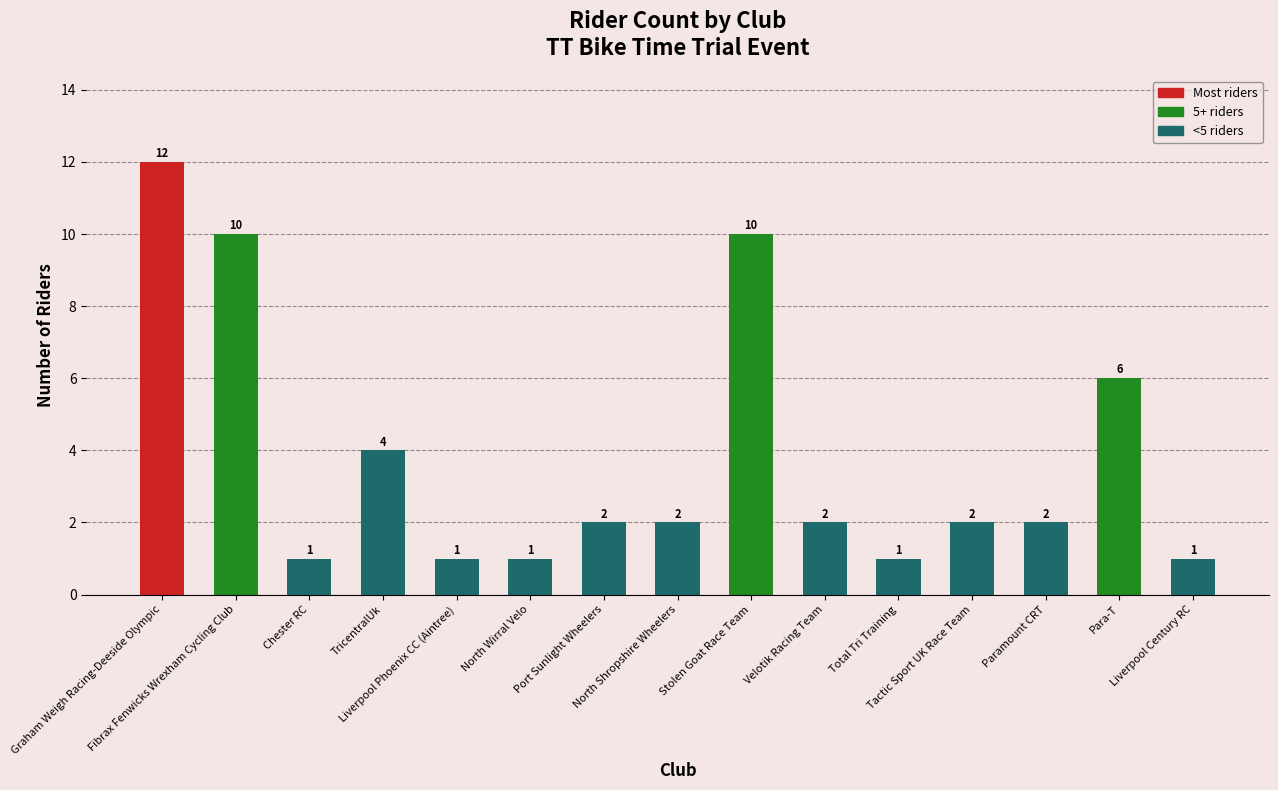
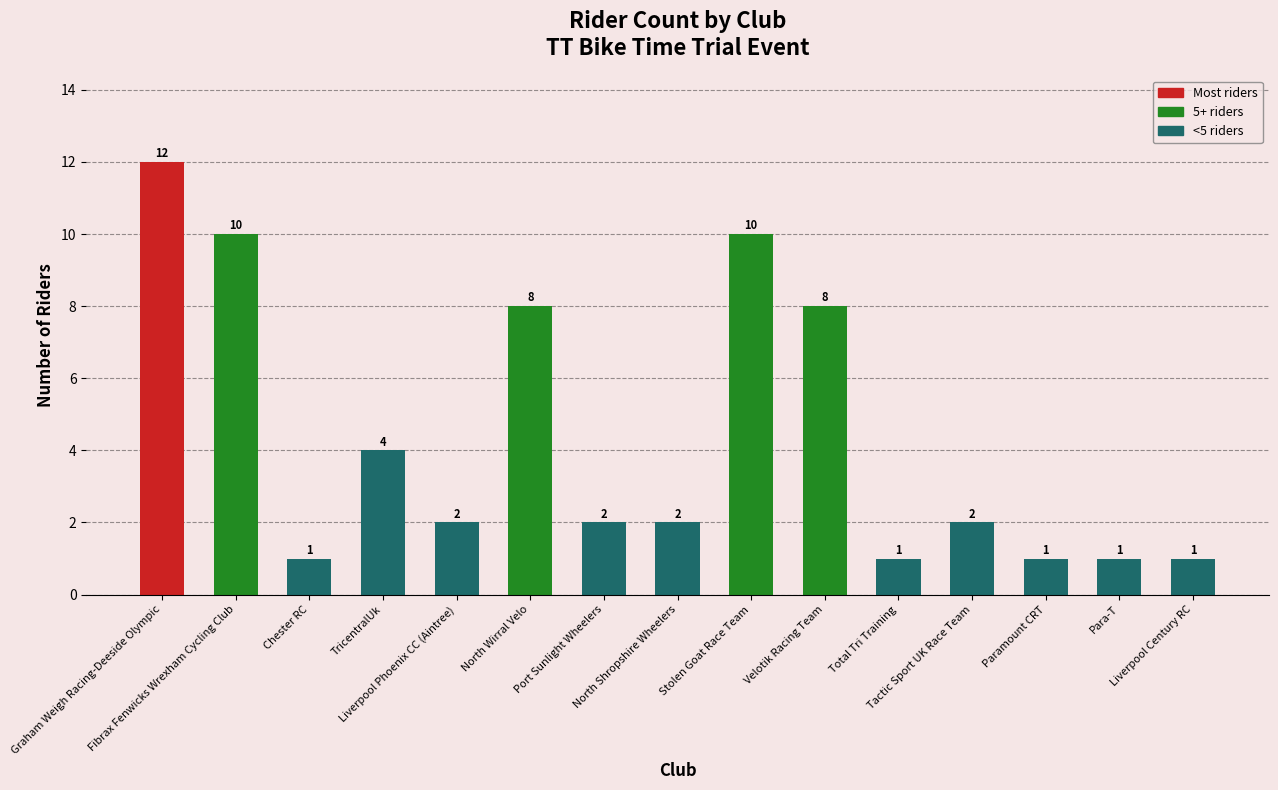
Liverpool Phoenix CC (Aintree): 1 -> 2
North Wirral Velo: 1 -> 8
Velotik Racing Team: 2 -> 8
Paramount CRT: 2 -> 1
Para-T: 6 -> 1
